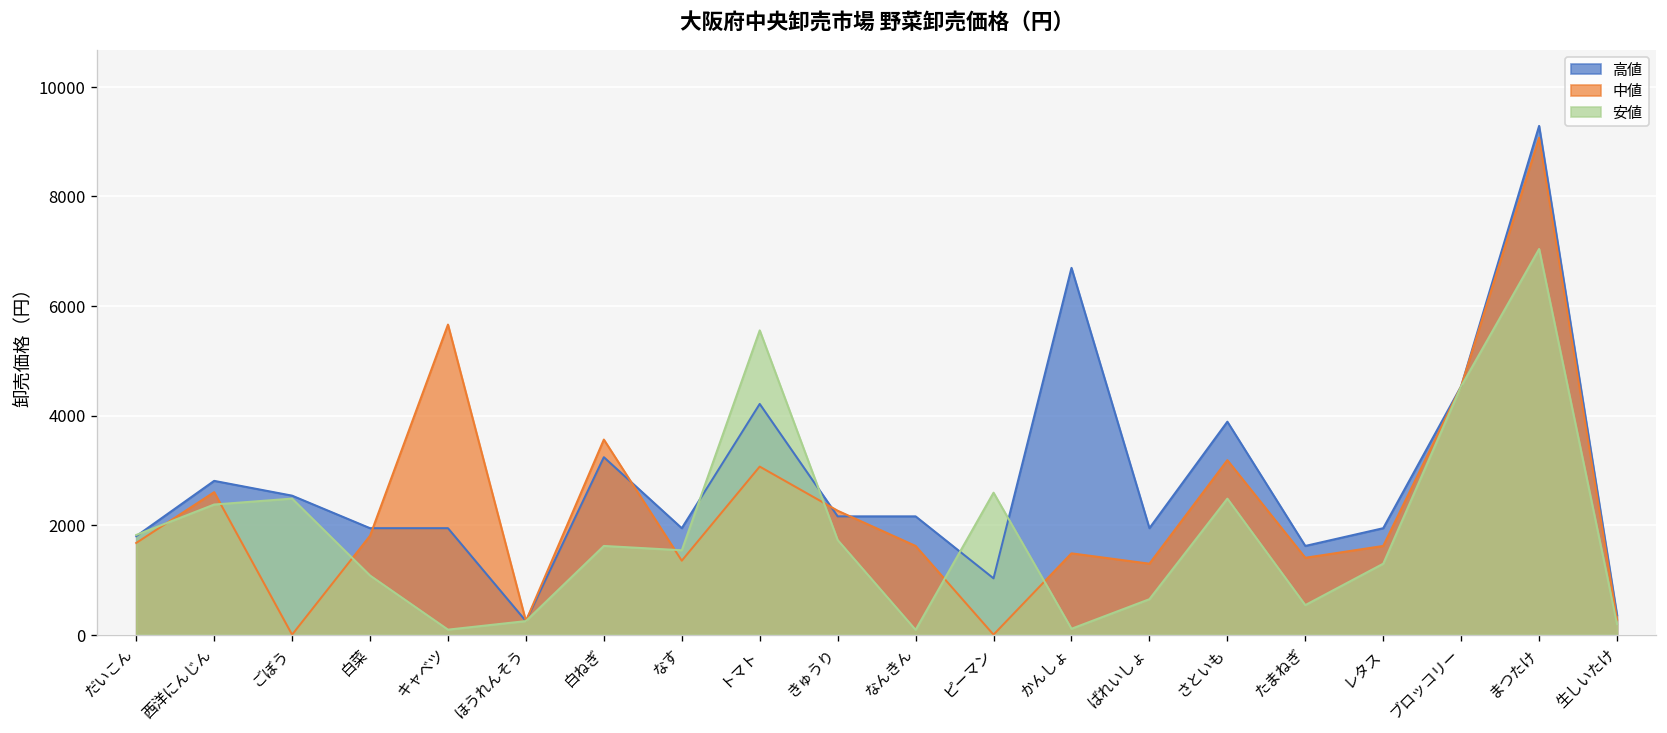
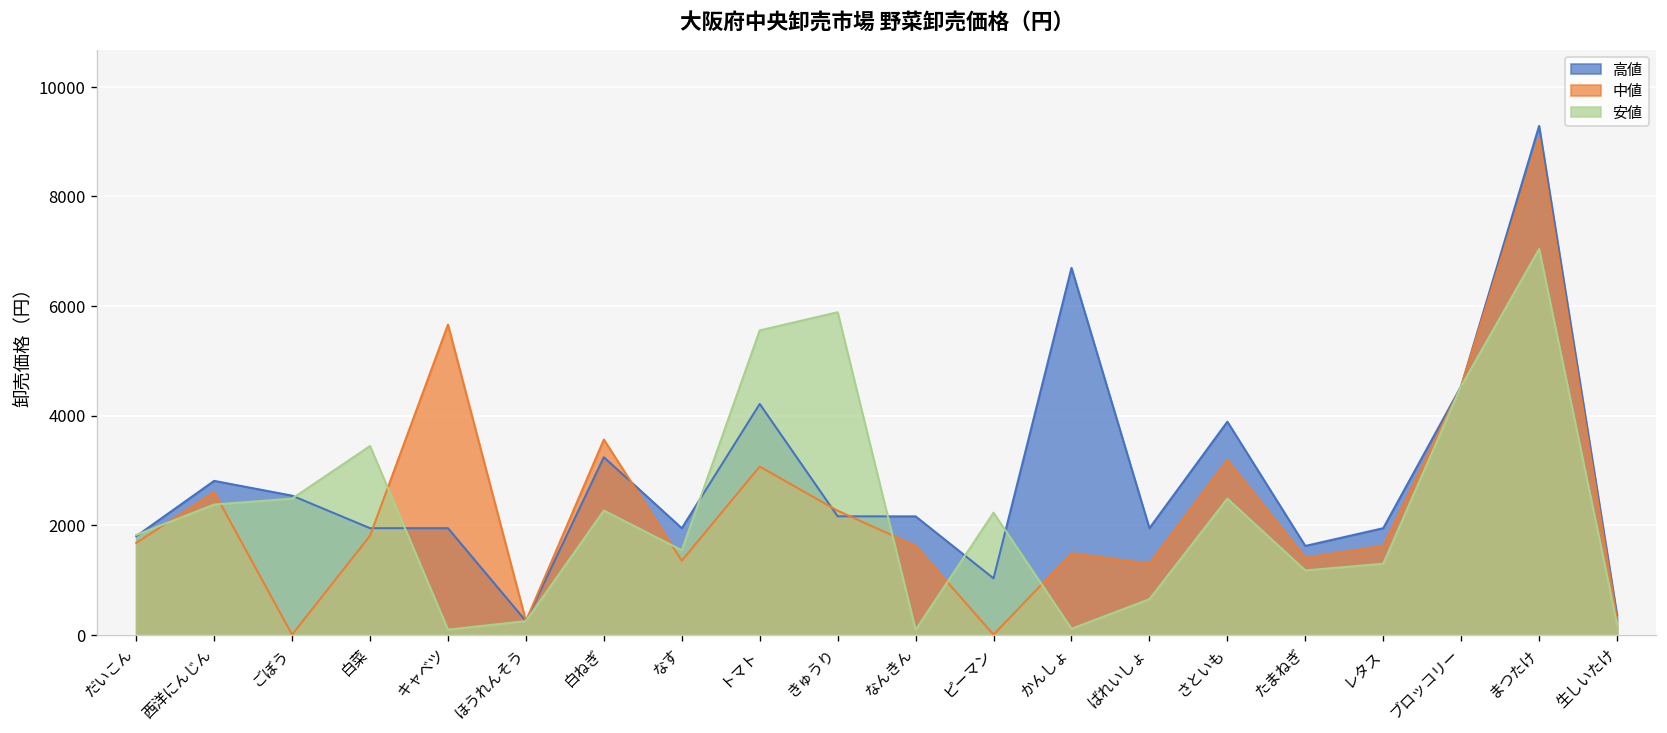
安値, 白菜: 1100 -> 3400
安値, 白ねぎ: 1600 -> 2300
安値, きゅうり: 1700 -> 5900
安値, ピーマン: 2600 -> 2200
安値, たまねぎ: 500 -> 1200
